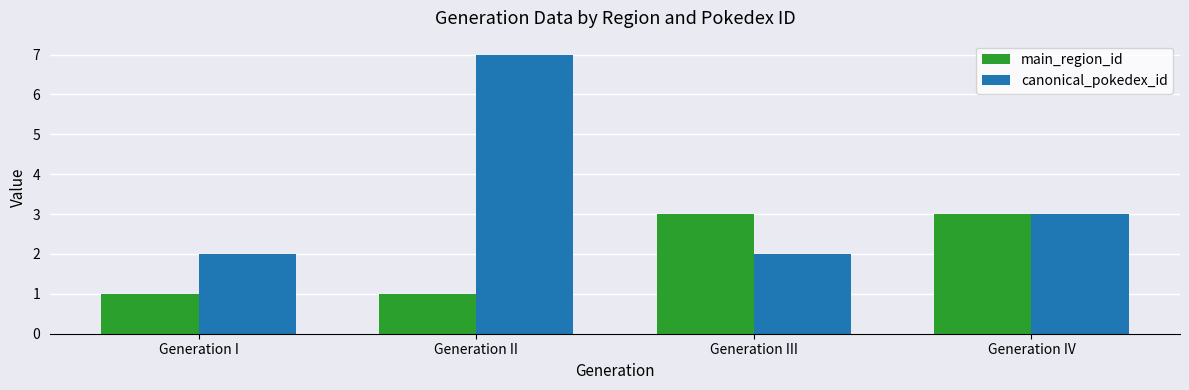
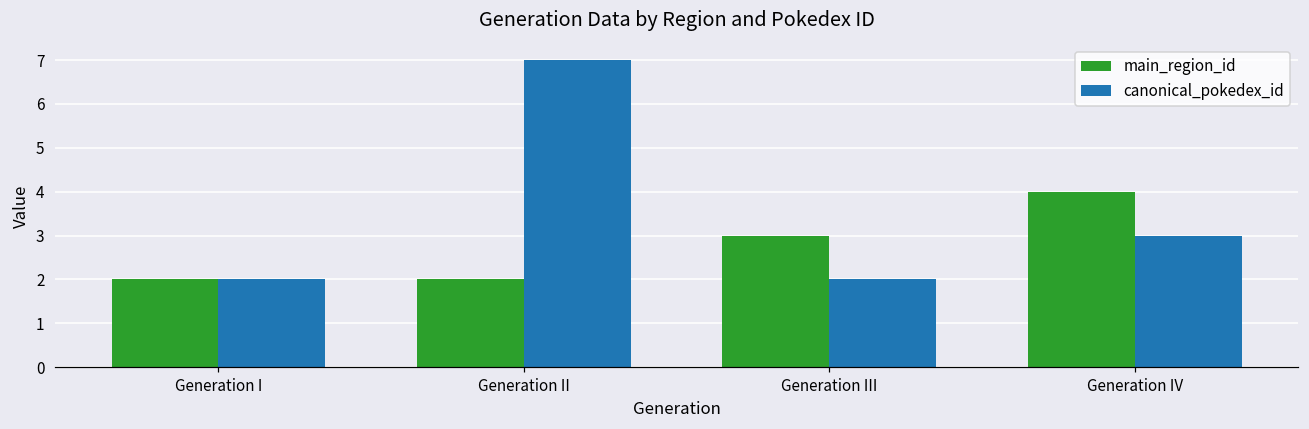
main_region_id, Generation I: 1 -> 2
main_region_id, Generation II: 1 -> 2
main_region_id, Generation IV: 3 -> 4
